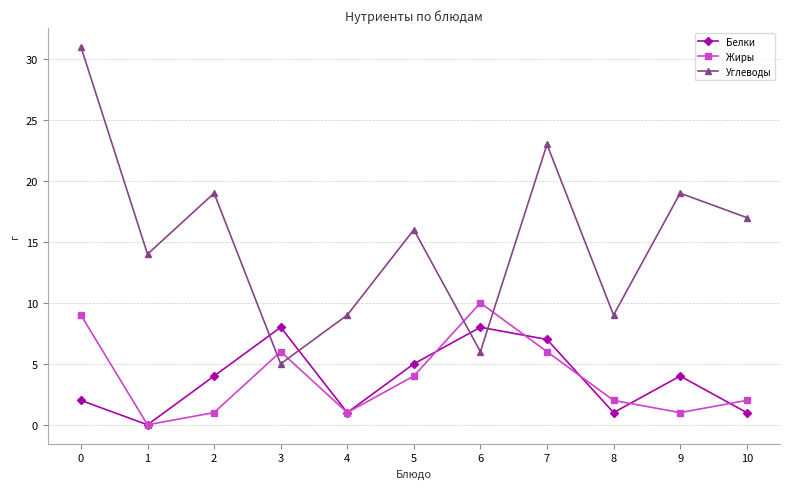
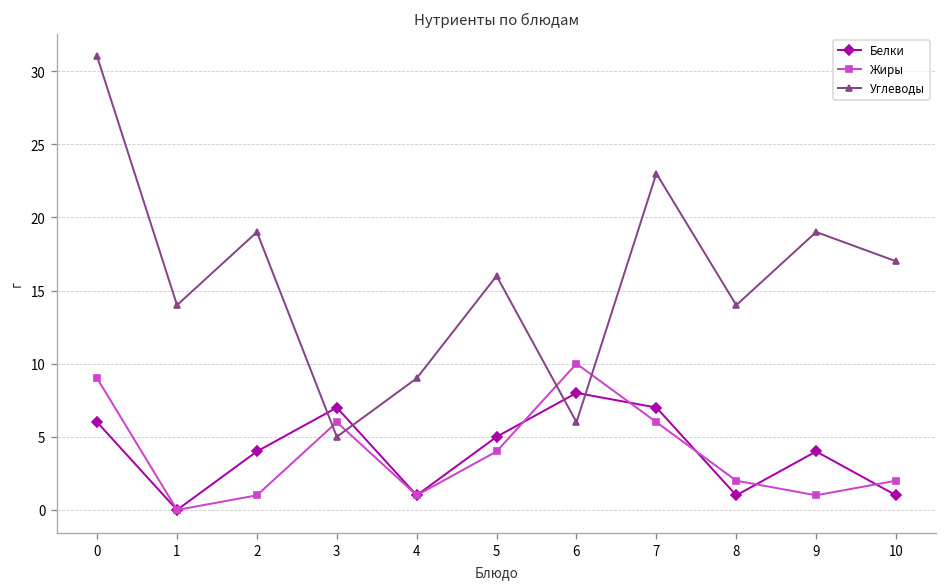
Белки, 0: 2 -> 6
Белки, 3: 8 -> 7
Углеводы, 8: 9 -> 14
